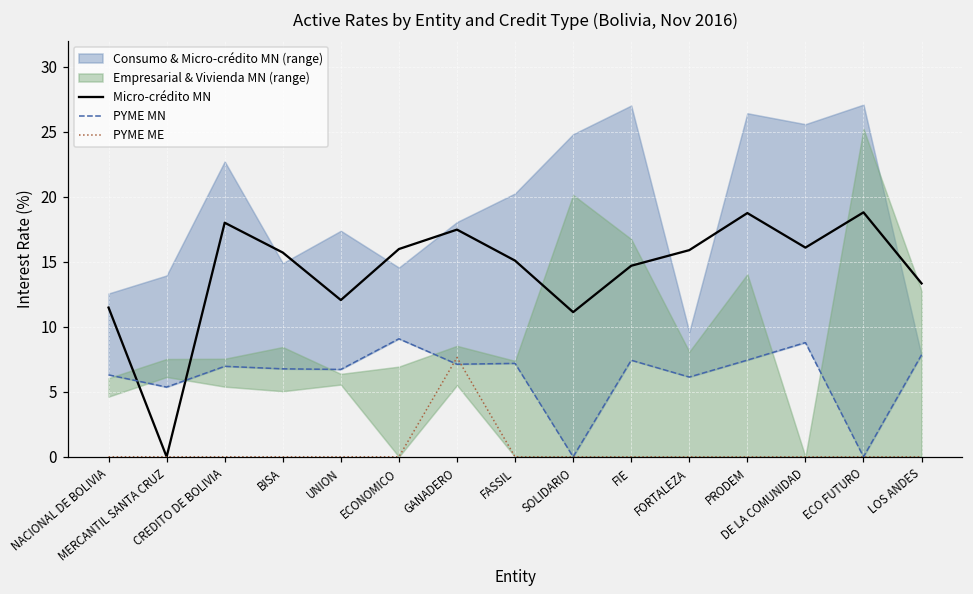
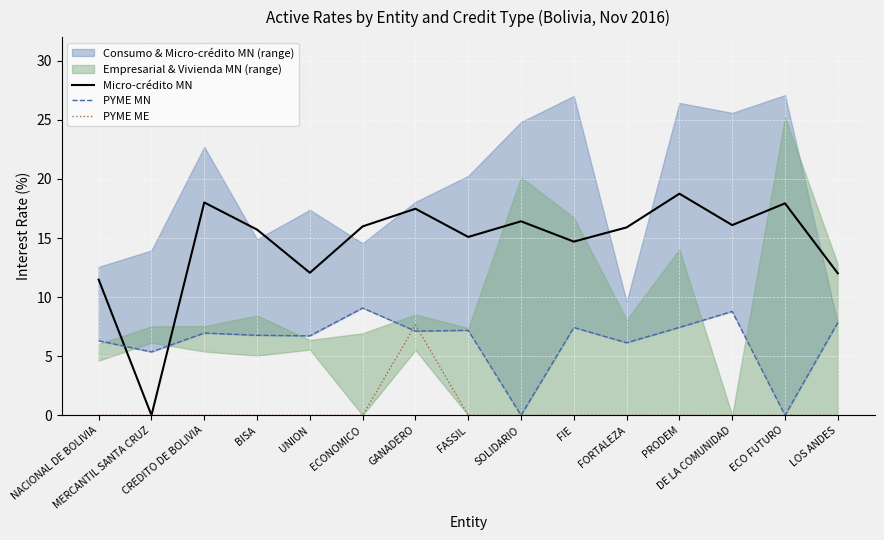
Micro-crédito MN, SOLIDARIO: 11.1 -> 16.4
Micro-crédito MN, ECO FUTURO: 18.8 -> 17.9
Micro-crédito MN, LOS ANDES: 13.3 -> 12.0
